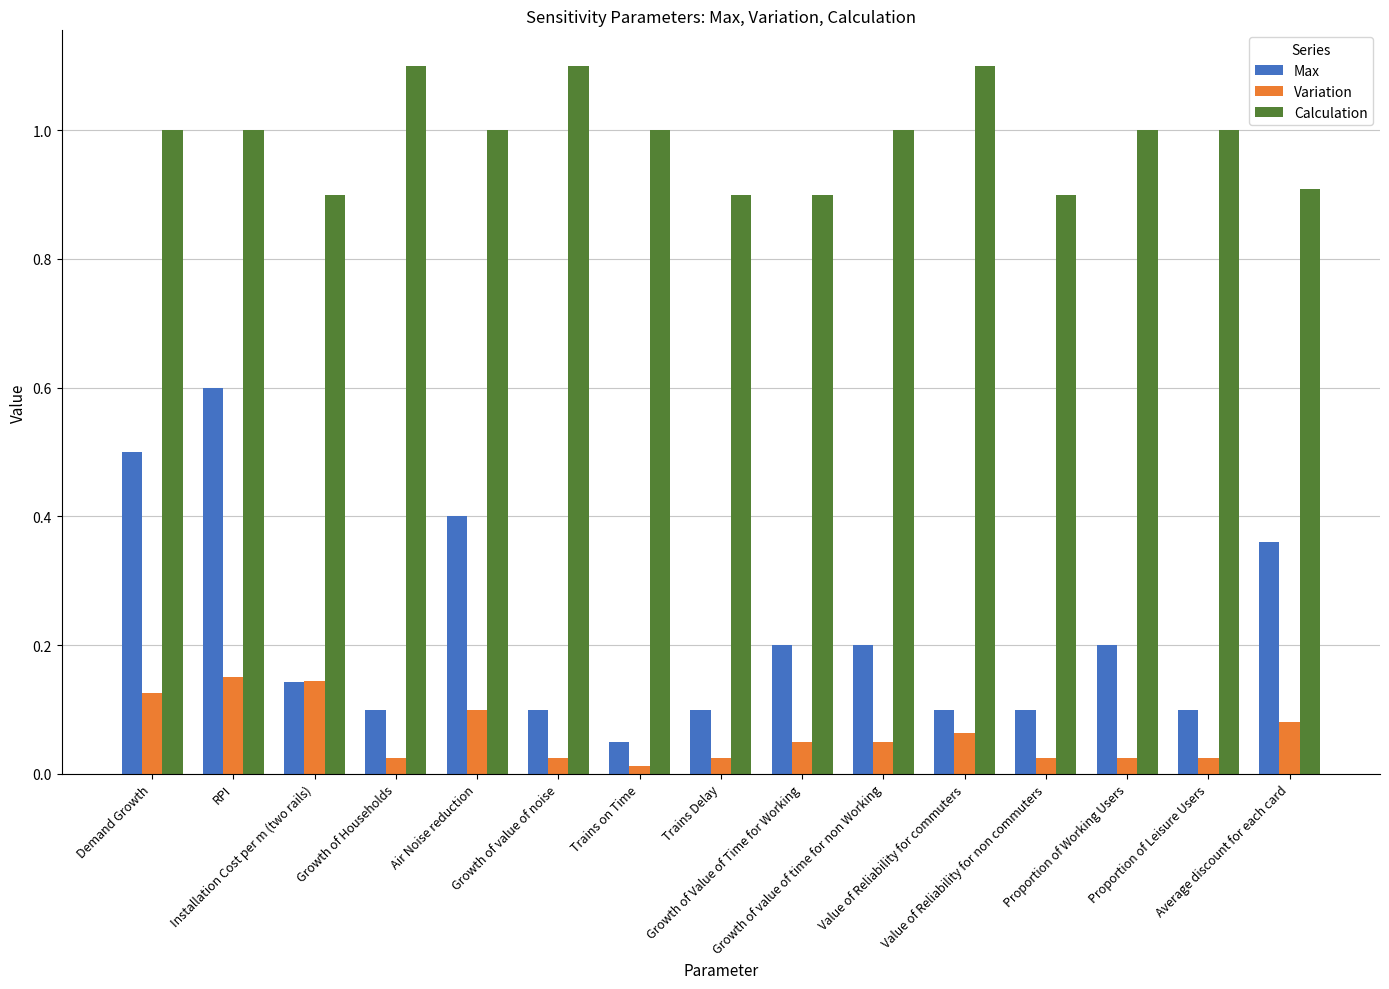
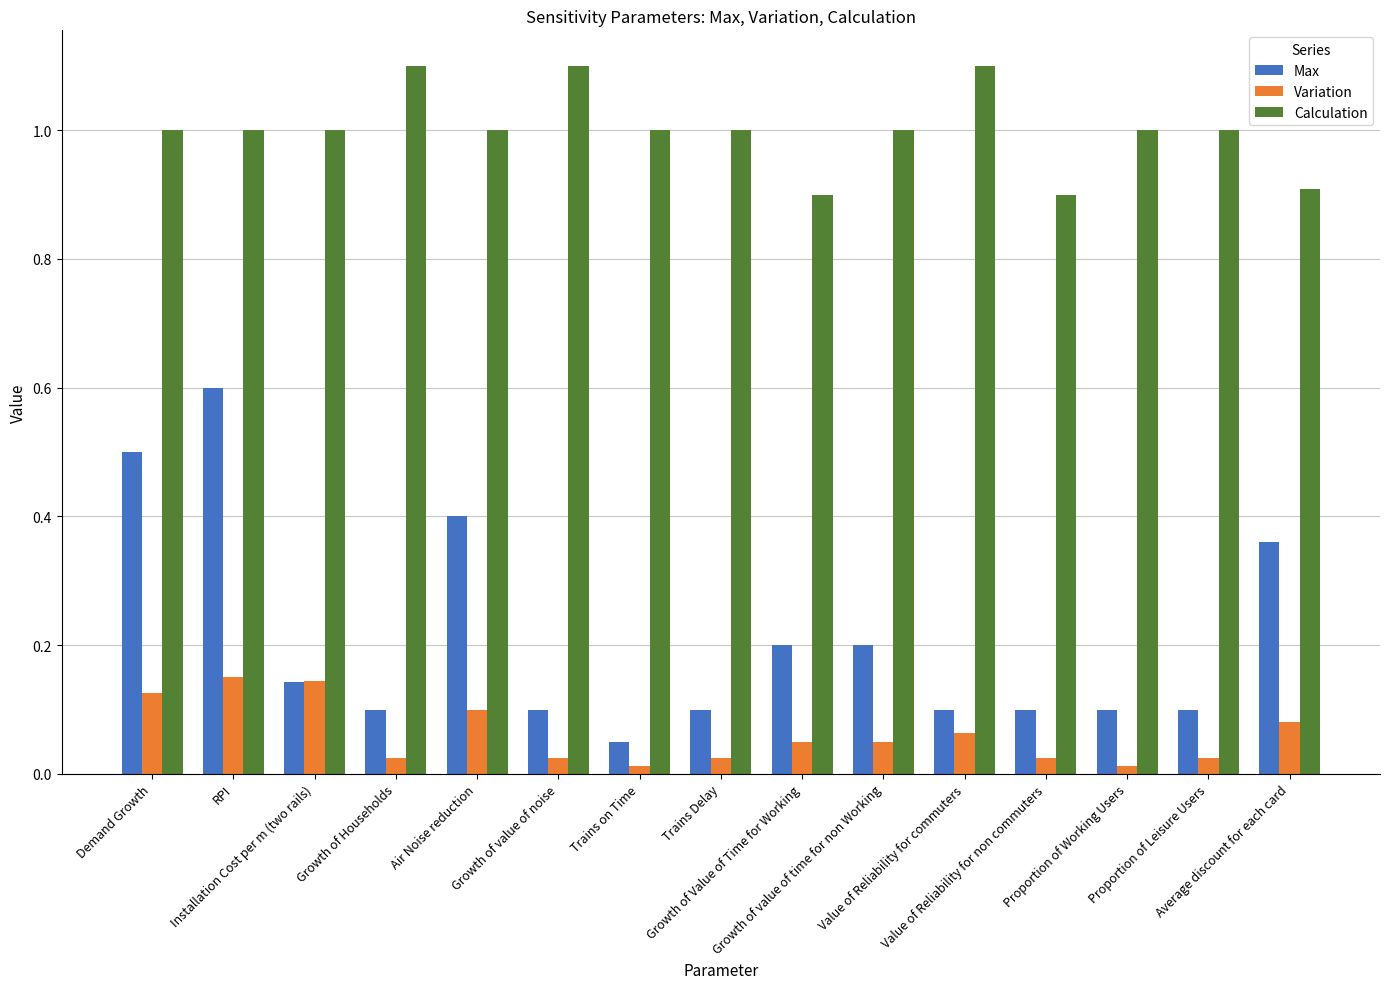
Calculation, Installation Cost per m (two rails): 0.9 -> 1.0
Calculation, Trains Delay: 0.9 -> 1.0
Max, Proportion of Working Users: 0.2 -> 0.1
Variation, Proportion of Working Users: 0.03 -> 0.01
